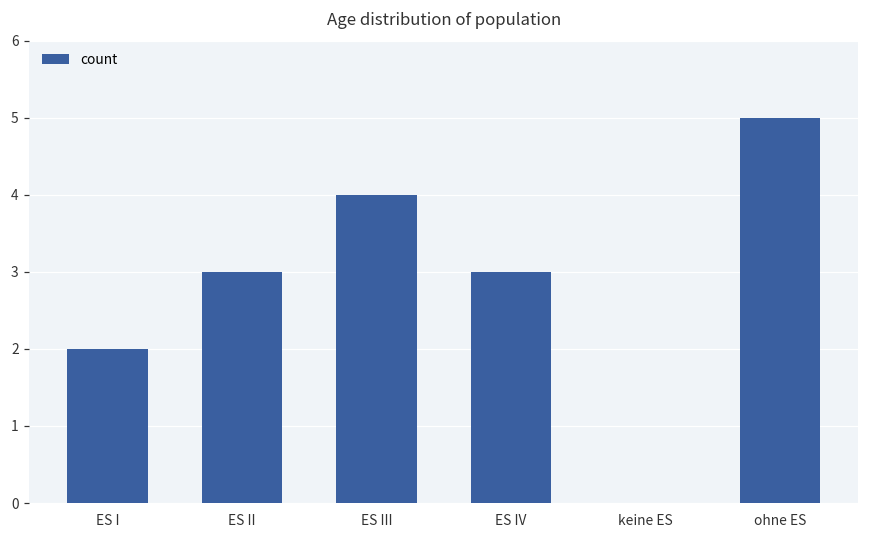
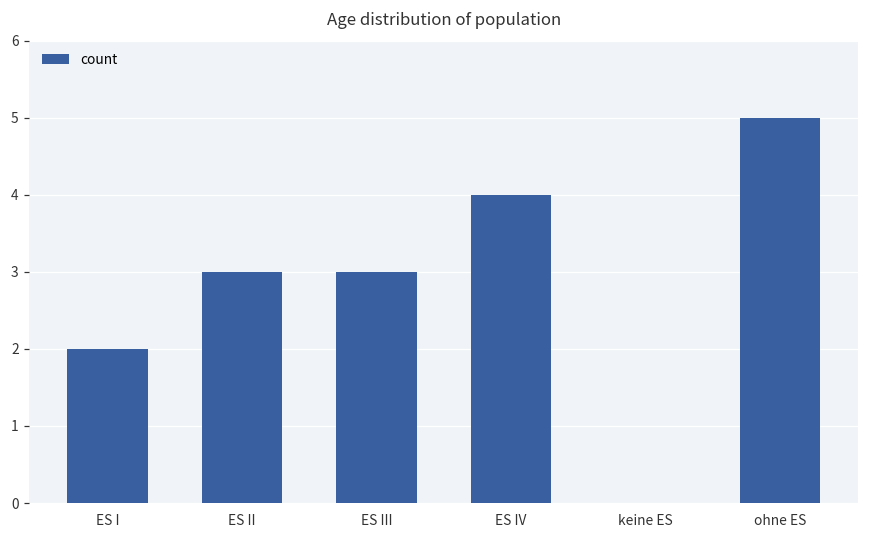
ES III: 4 -> 3
ES IV: 3 -> 4
